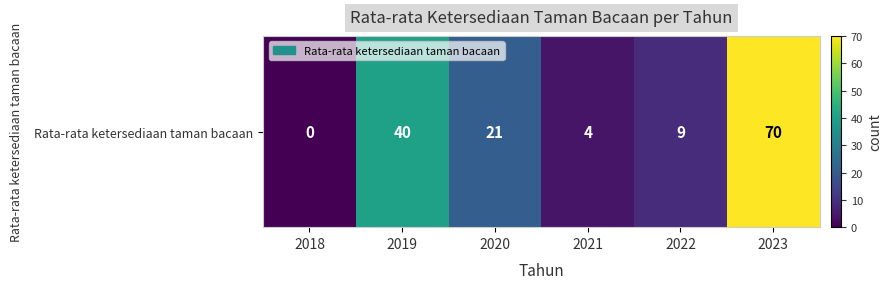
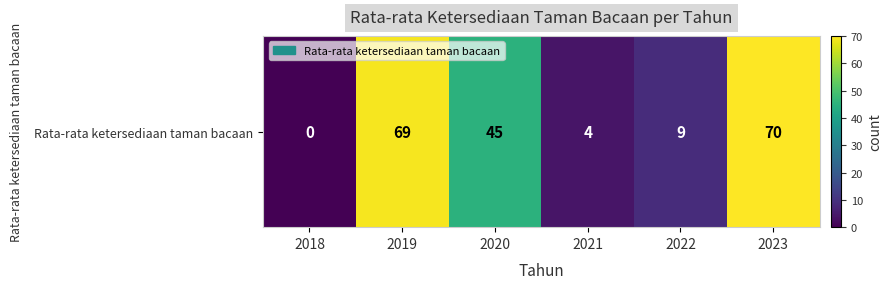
Rata-rata ketersediaan taman bacaan, 2019: 40 -> 69
Rata-rata ketersediaan taman bacaan, 2020: 21 -> 45
